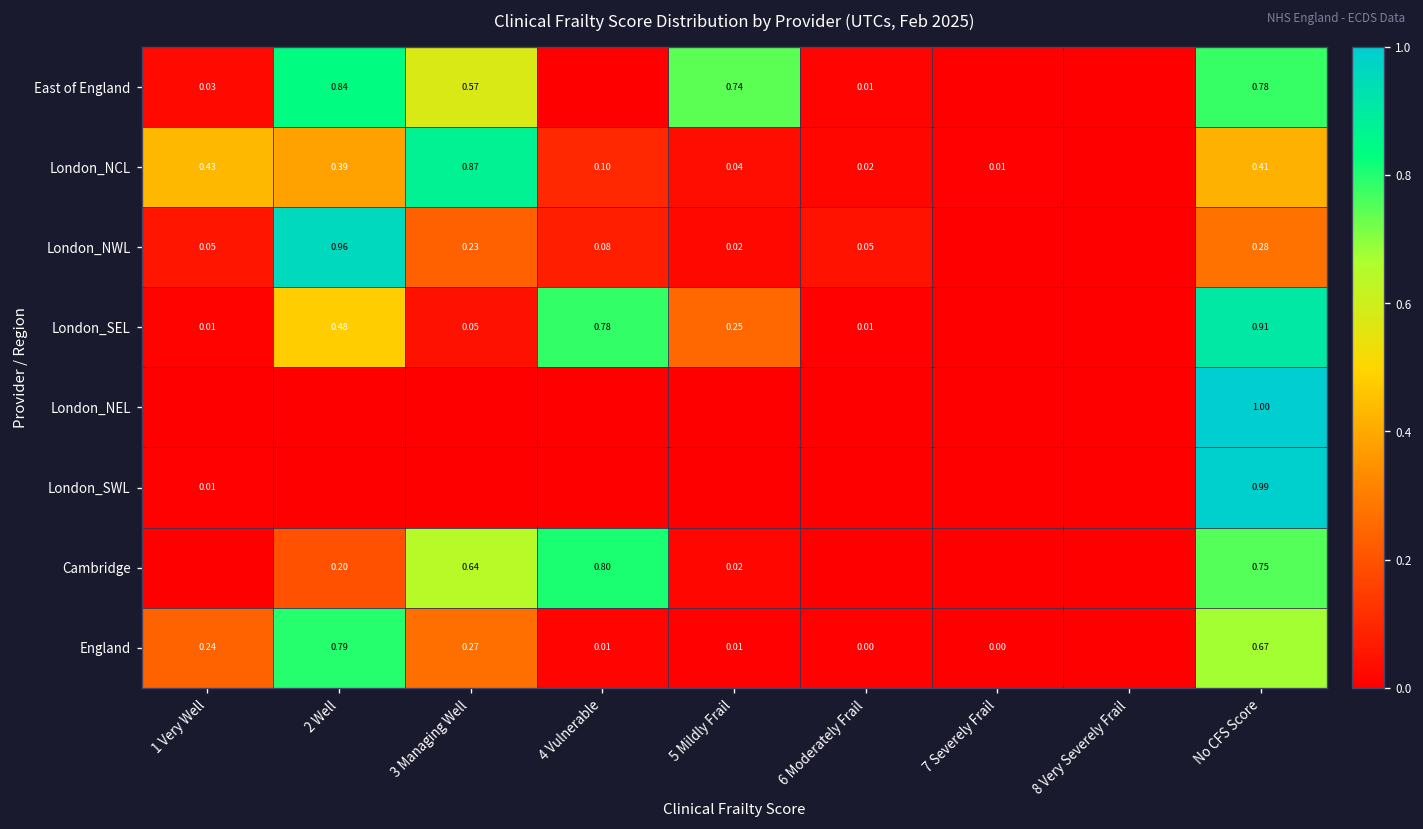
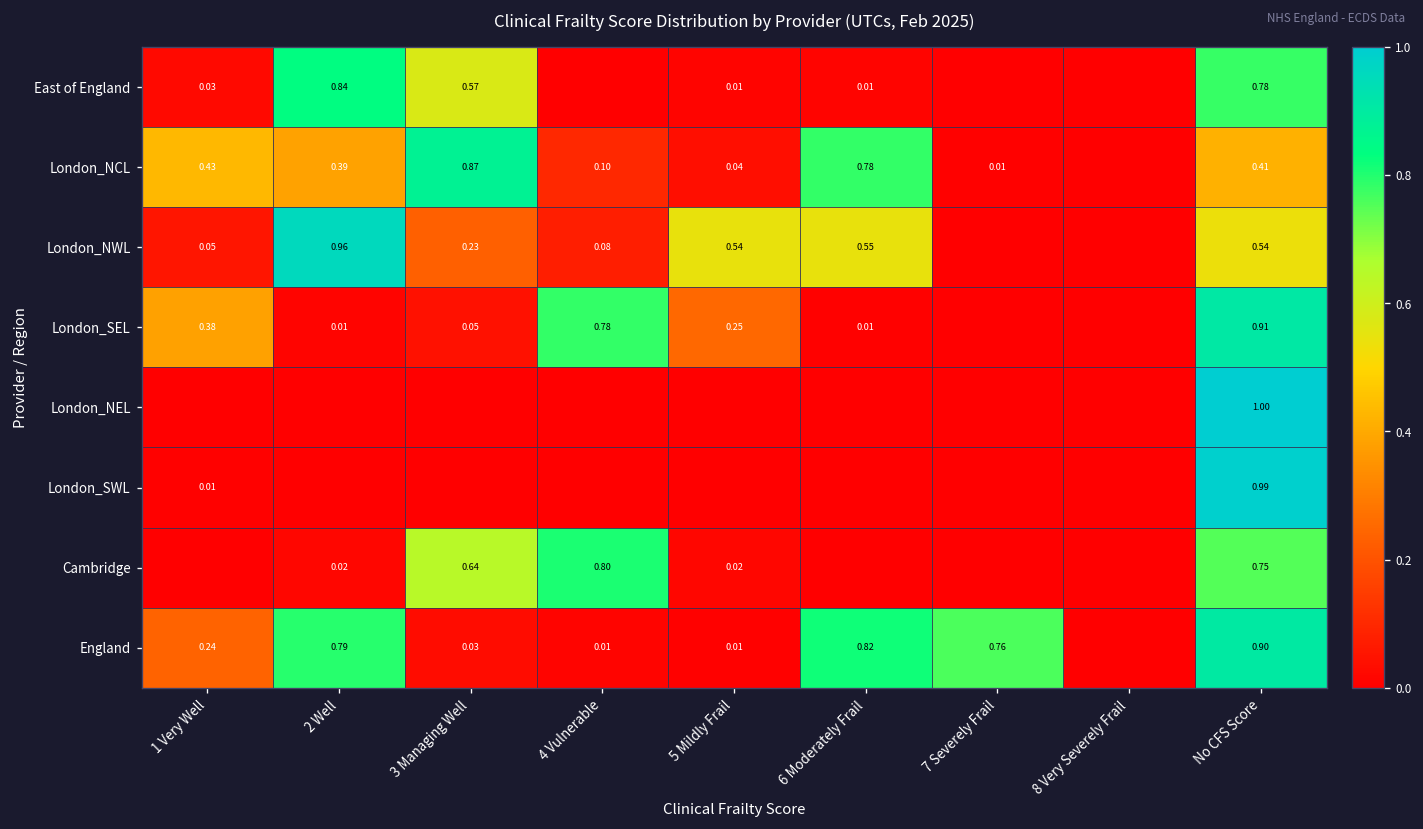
East of England, 5 Mildly Frail: 0.74 -> 0.01
London_NCL, 6 Moderately Frail: 0.02 -> 0.78
London_NWL, 5 Mildly Frail: 0.02 -> 0.54
London_NWL, 6 Moderately Frail: 0.05 -> 0.55
London_NWL, No CFS Score: 0.28 -> 0.54
London_SEL, 1 Very Well: 0.01 -> 0.38
London_SEL, 2 Well: 0.48 -> 0.01
Cambridge, 2 Well: 0.20 -> 0.02
England, 3 Managing Well: 0.27 -> 0.03
England, 6 Moderately Frail: 0.00 -> 0.82
England, 7 Severely Frail: 0.00 -> 0.76
England, No CFS Score: 0.67 -> 0.90
